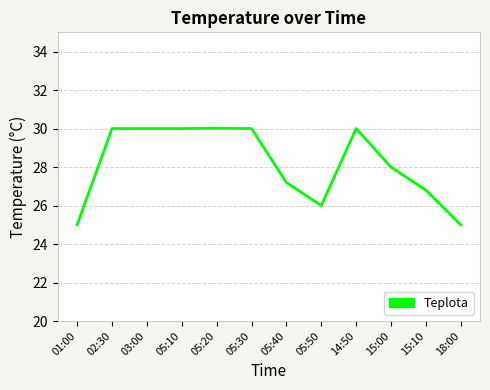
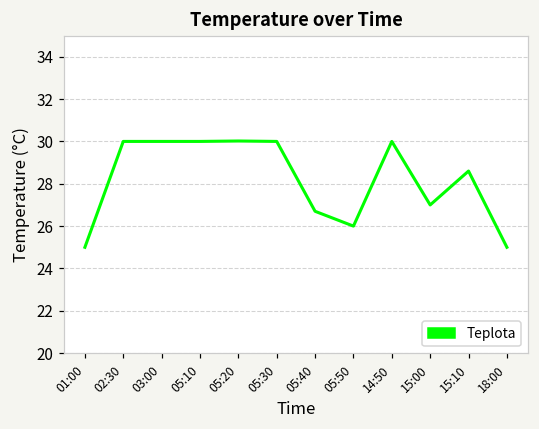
05:40: 27.2 -> 26.7
15:00: 28 -> 27
15:10: 26.8 -> 28.6
